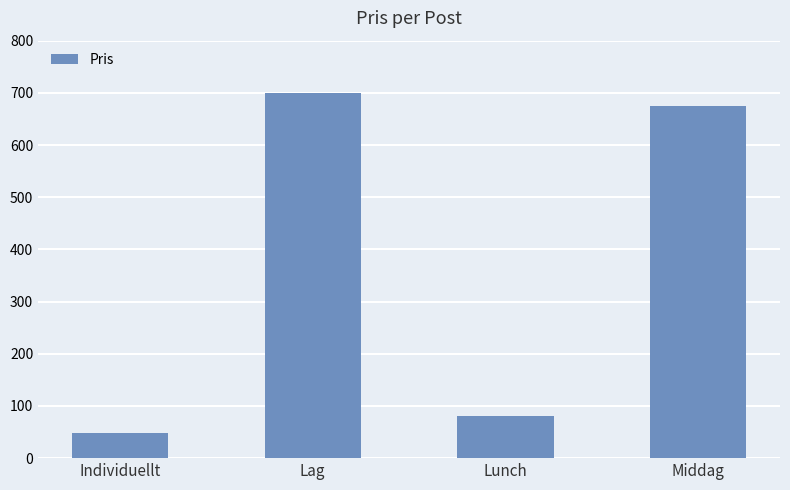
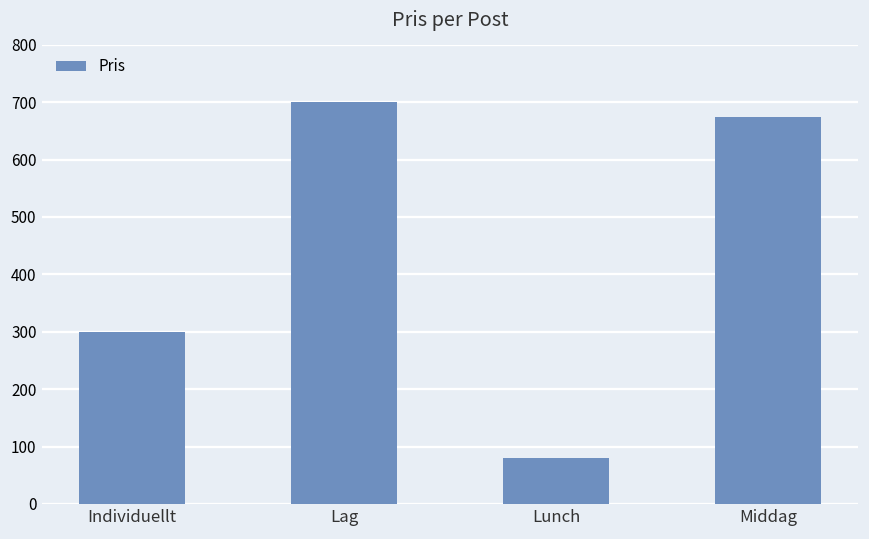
Individuellt: 50 -> 300
